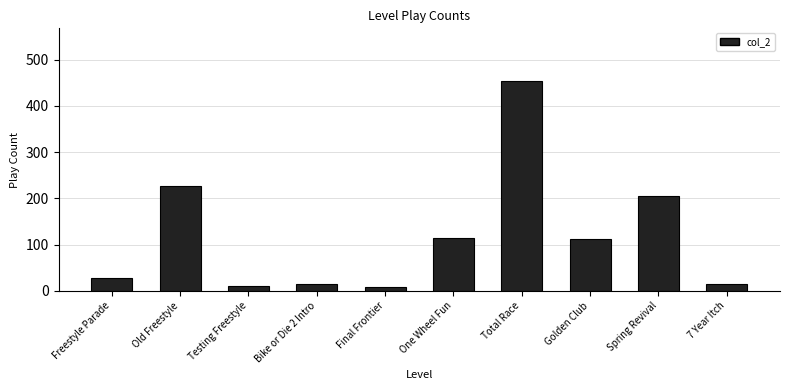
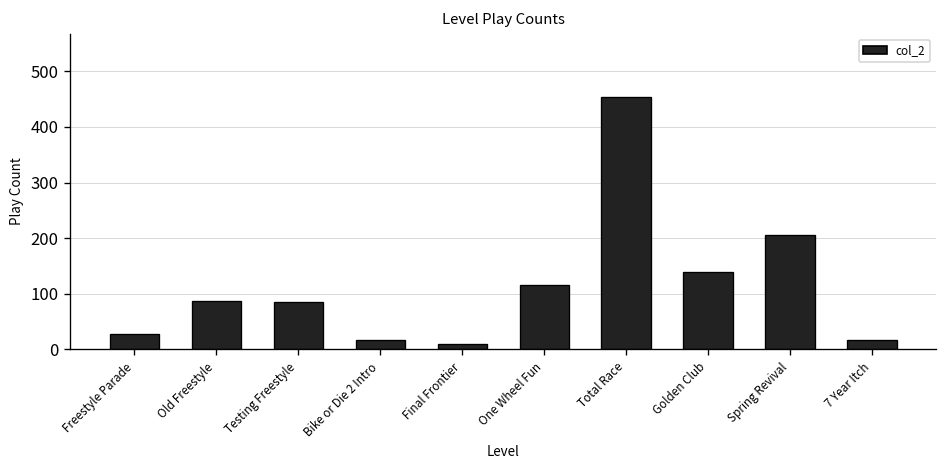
Old Freestyle: 230 -> 90
Testing Freestyle: 10 -> 90
Golden Club: 110 -> 140
